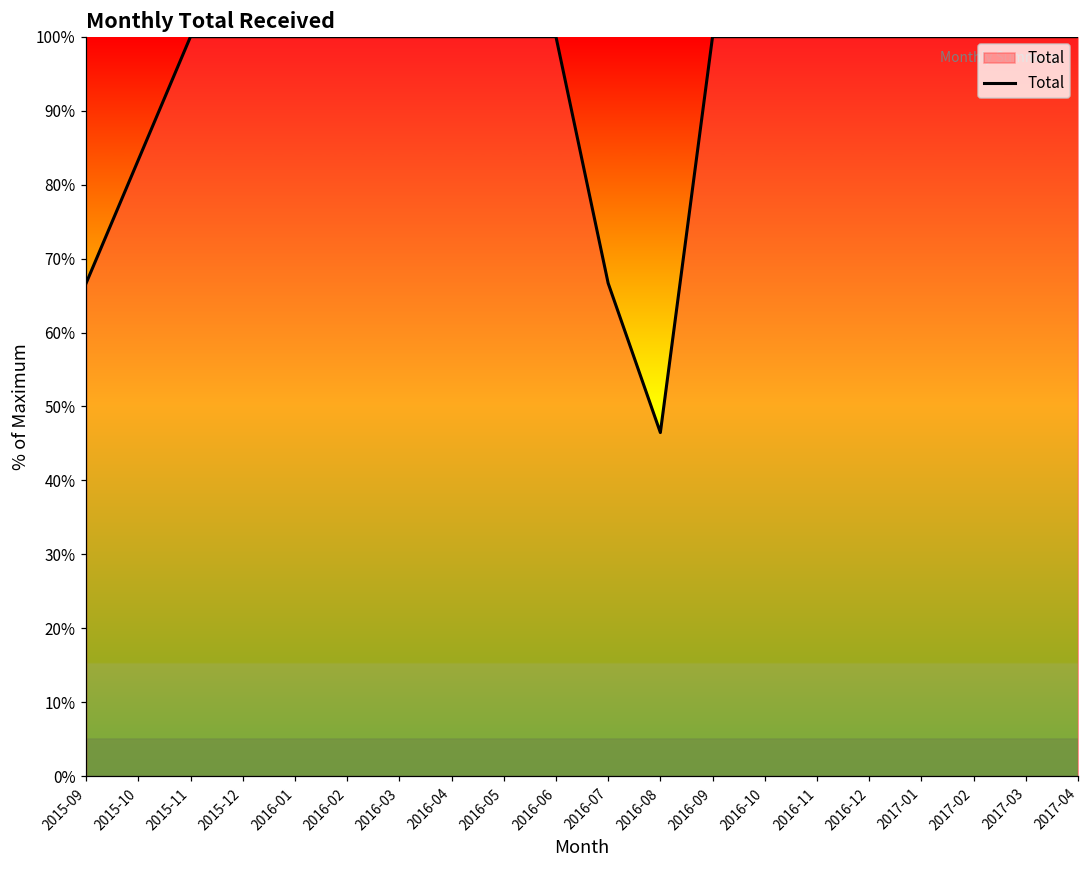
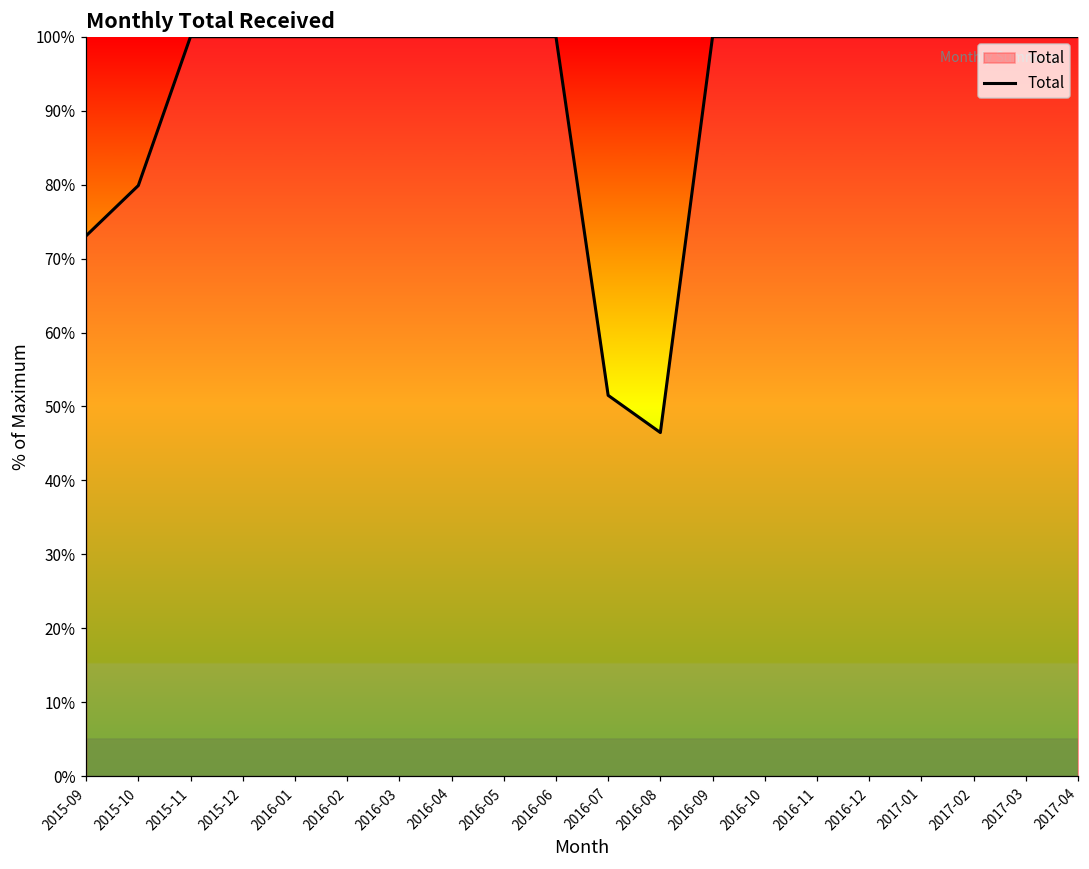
2015-09: 67% -> 73%
2015-10: 83% -> 80%
2016-07: 67% -> 52%
